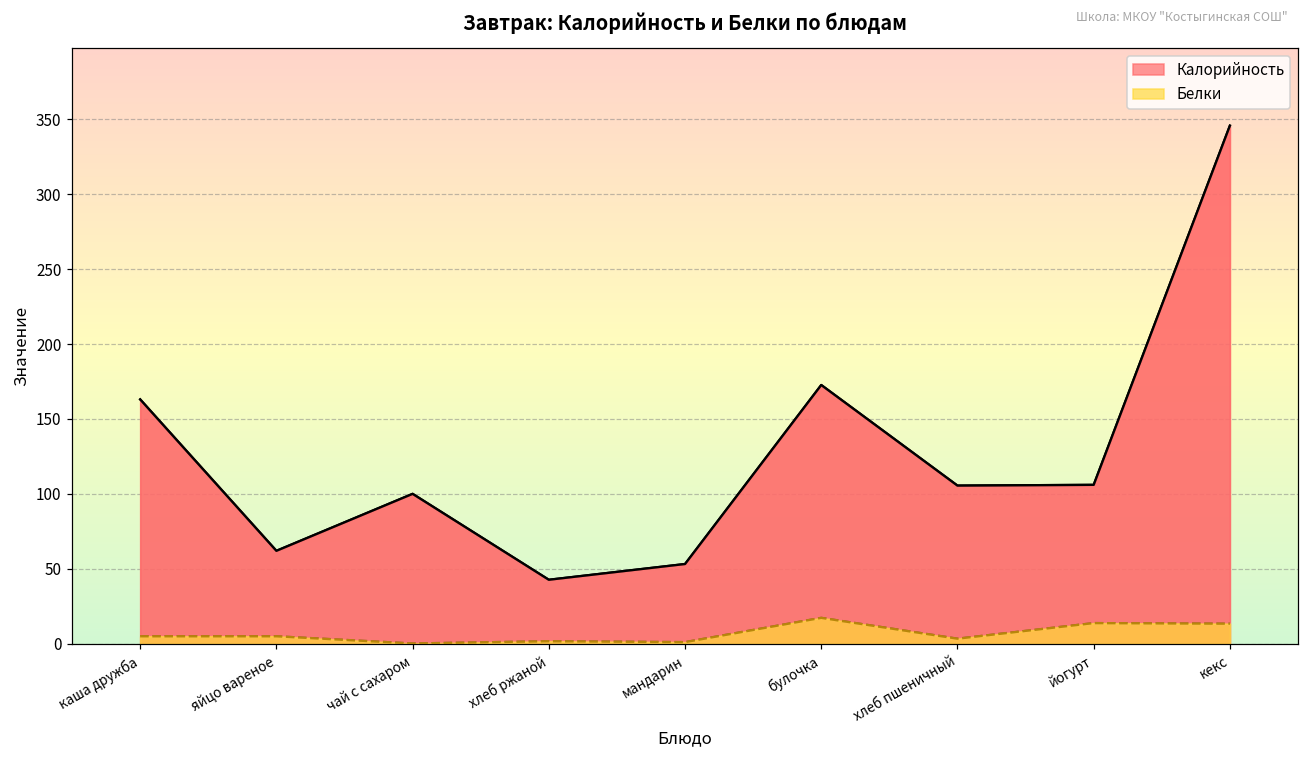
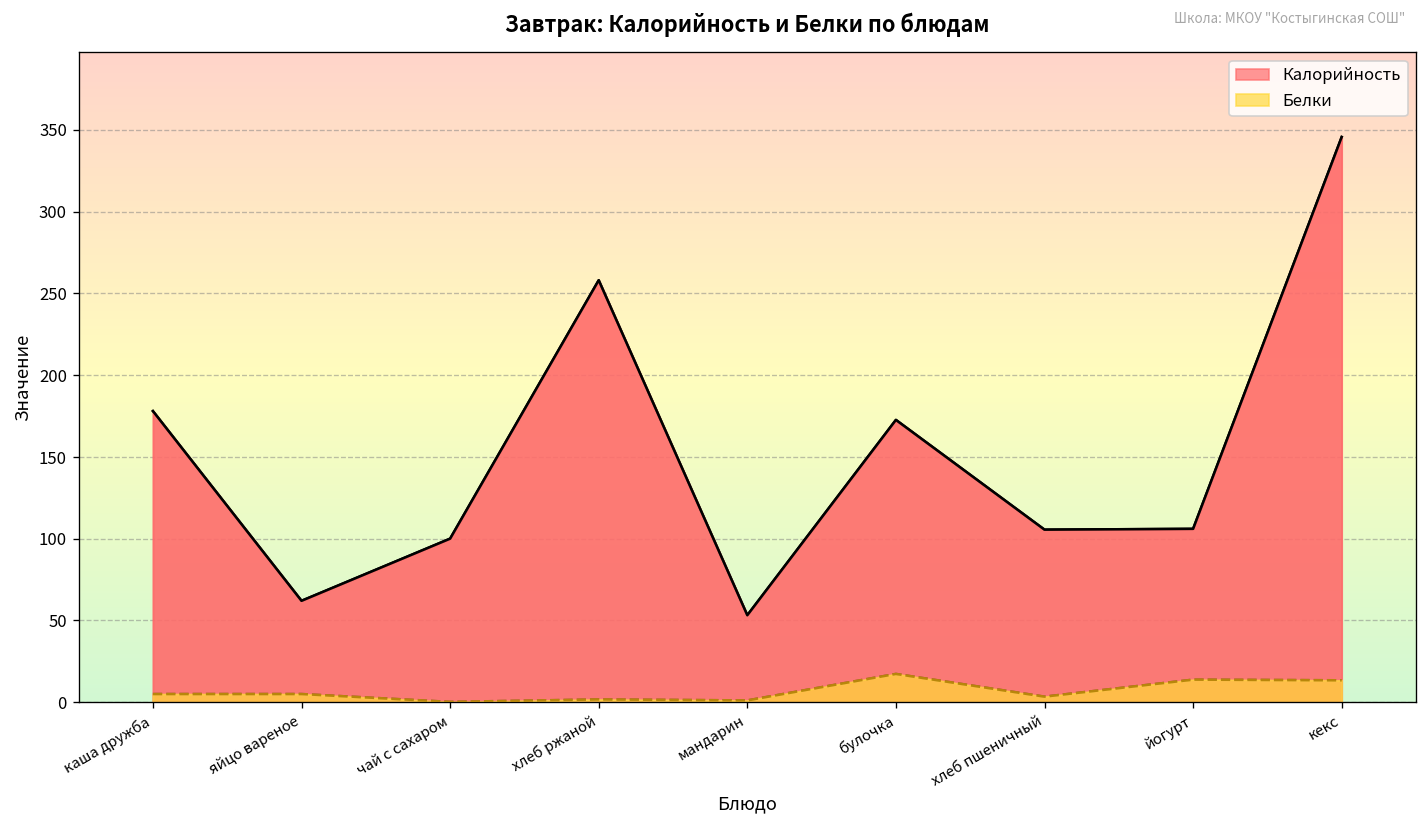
Калорийность, каша дружба: 163 -> 178
Калорийность, хлеб ржаной: 43 -> 258
